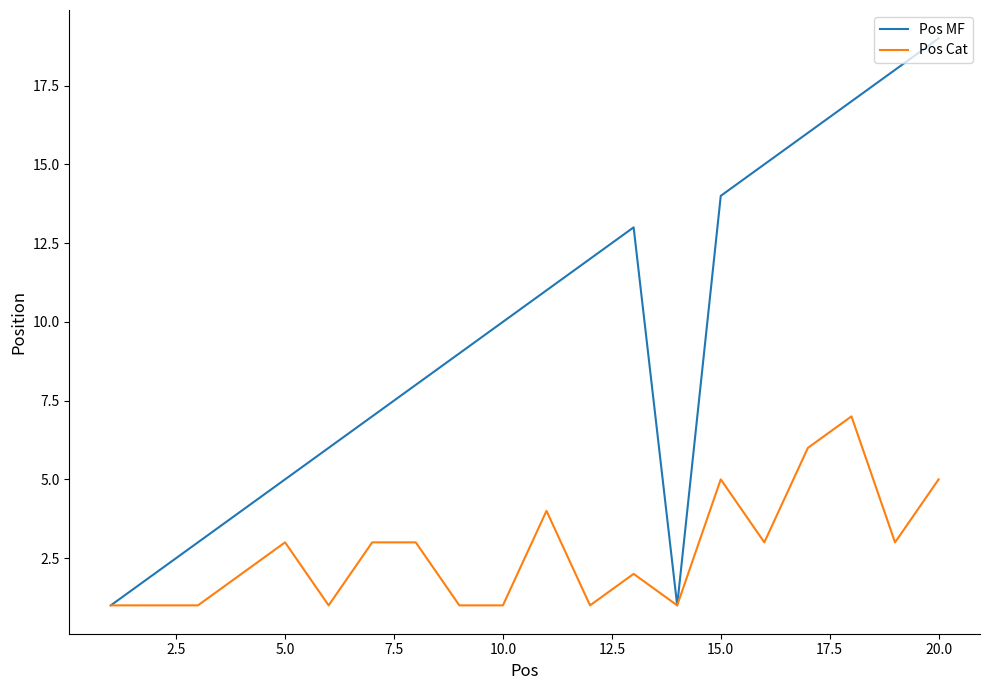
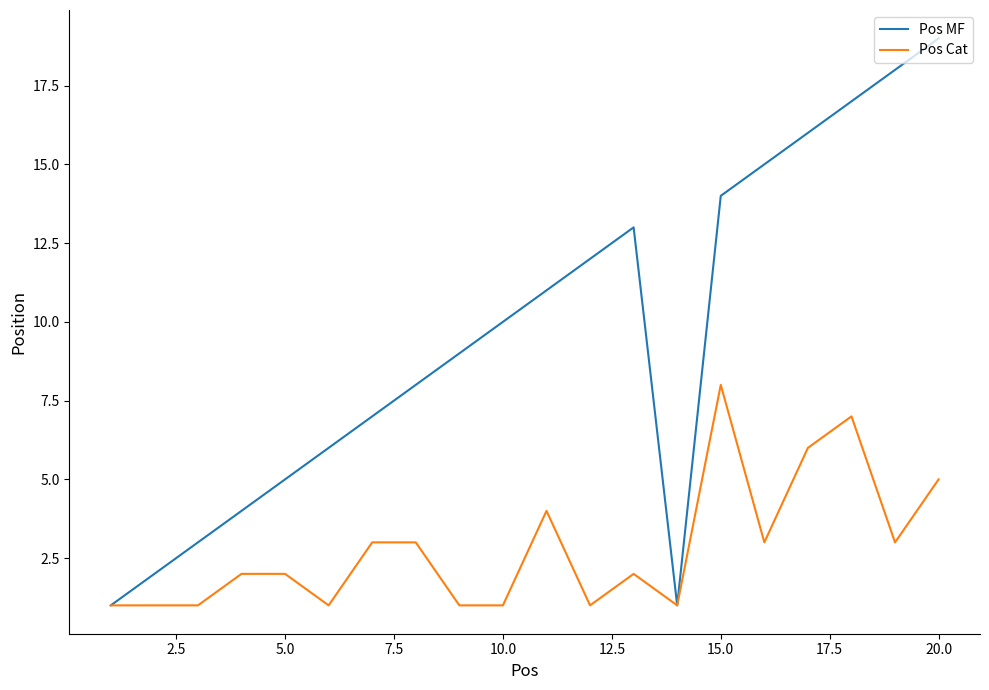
Pos Cat, 5.0: 3 -> 2
Pos Cat, 15.0: 5 -> 8
